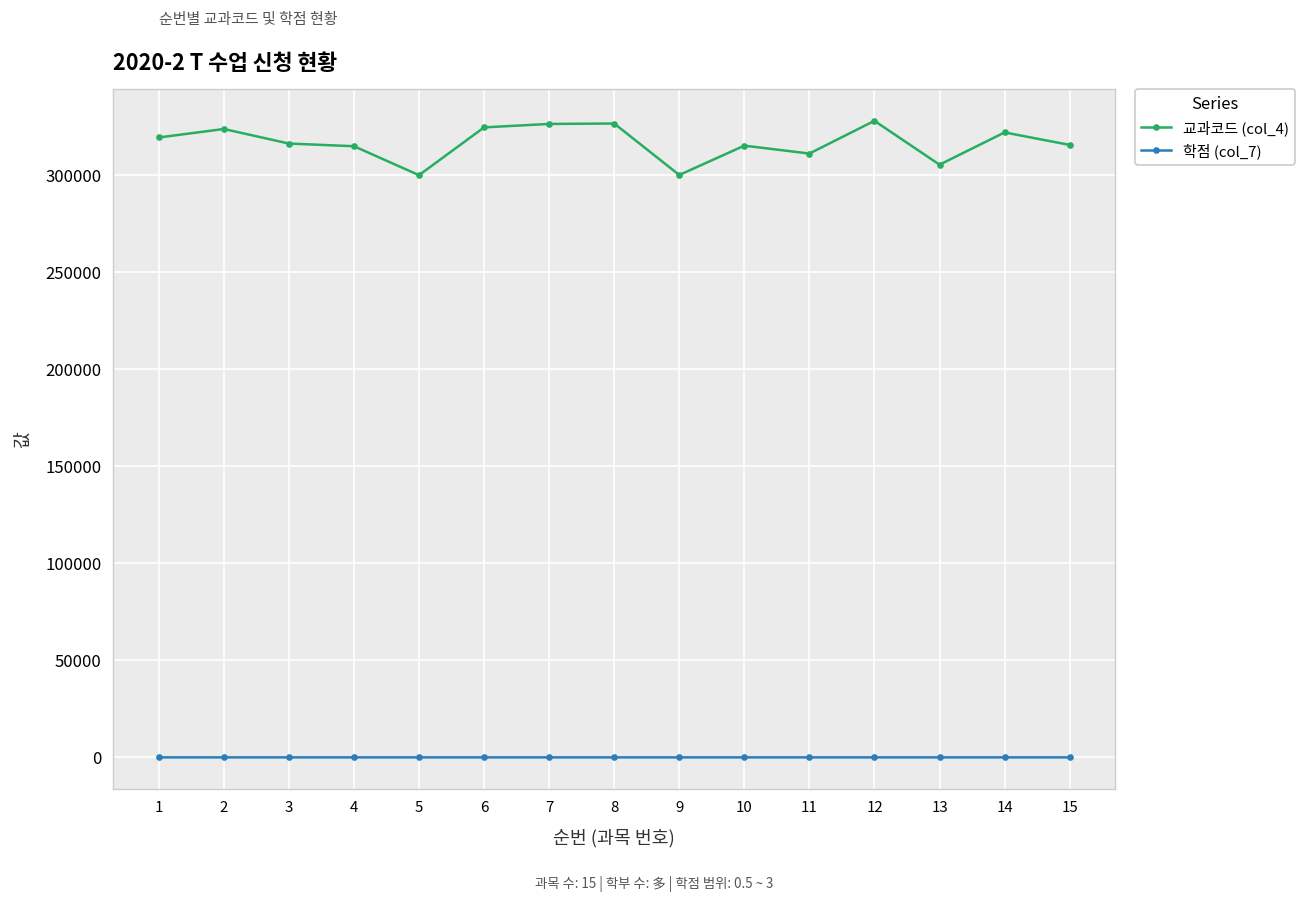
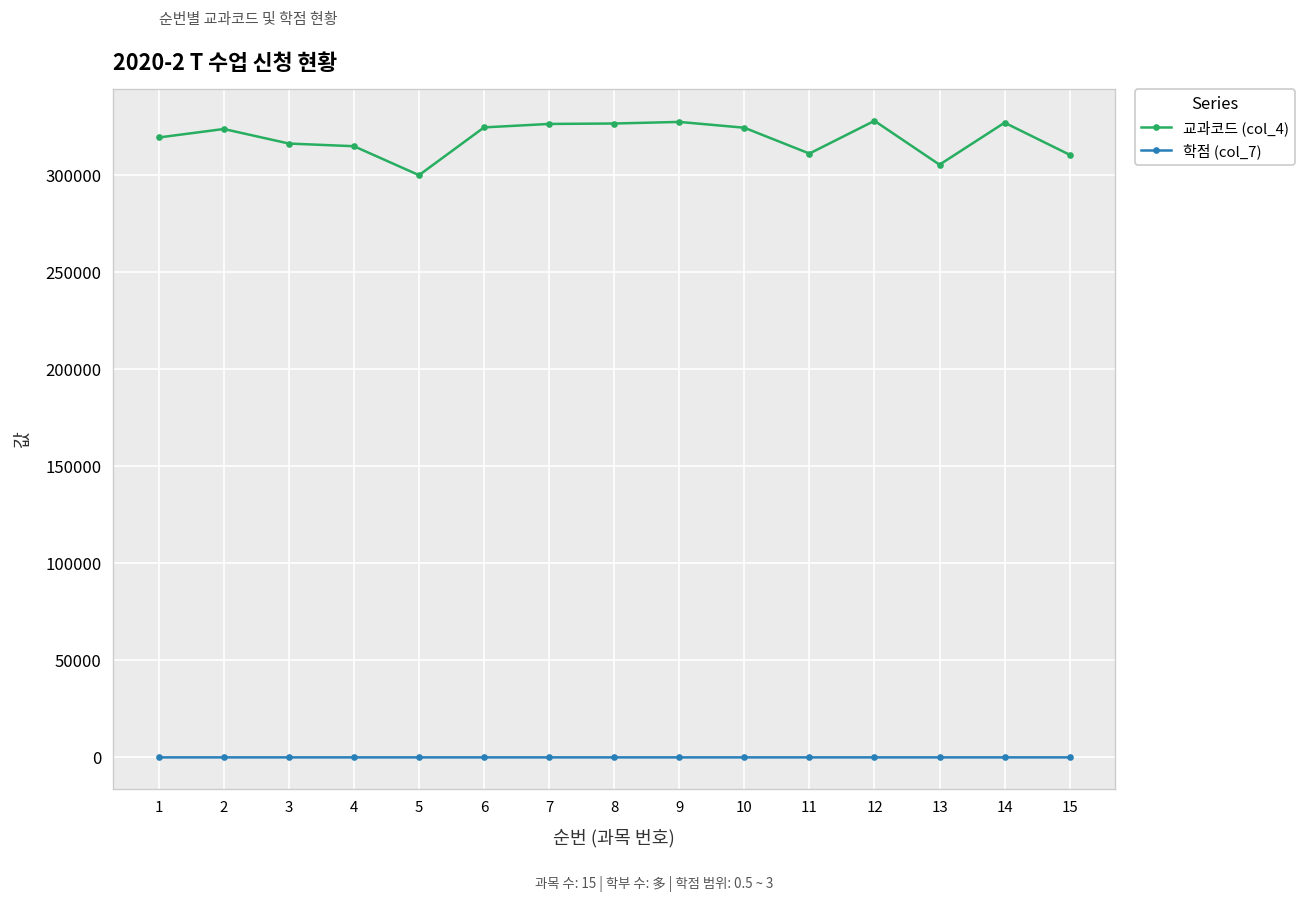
교과코드 (col_4), 9: 300000 -> 327000
교과코드 (col_4), 10: 315000 -> 324000
교과코드 (col_4), 14: 322000 -> 327000
교과코드 (col_4), 15: 315000 -> 310000
